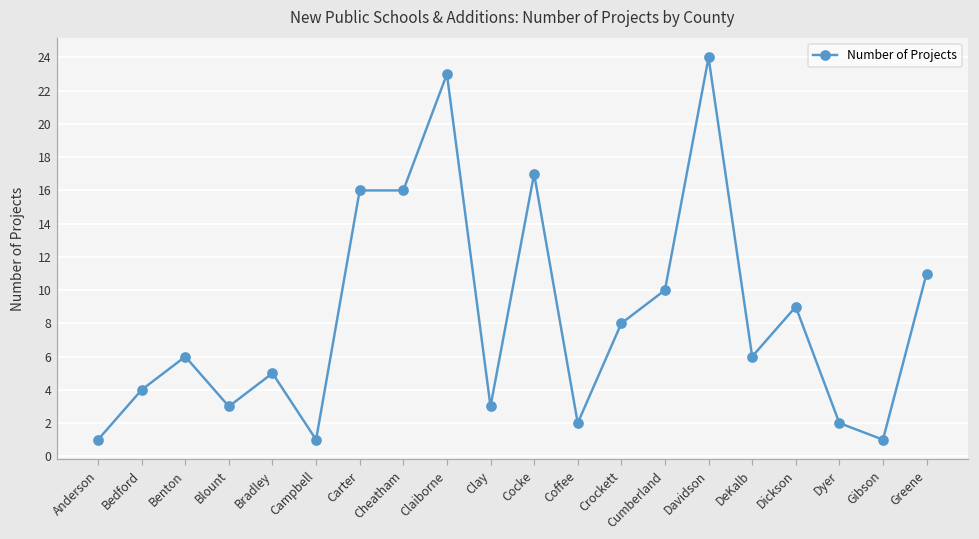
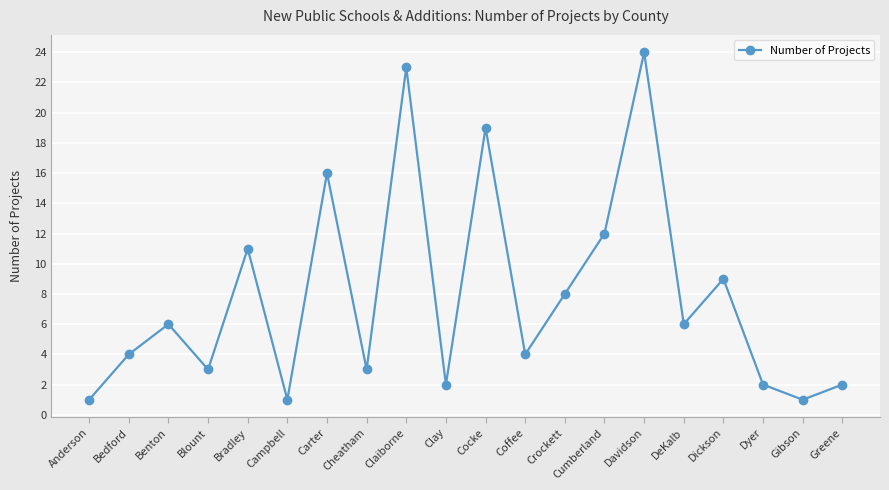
Bradley: 5 -> 11
Cheatham: 16 -> 3
Clay: 3 -> 2
Cocke: 17 -> 19
Coffee: 2 -> 4
Cumberland: 10 -> 12
Greene: 11 -> 2
